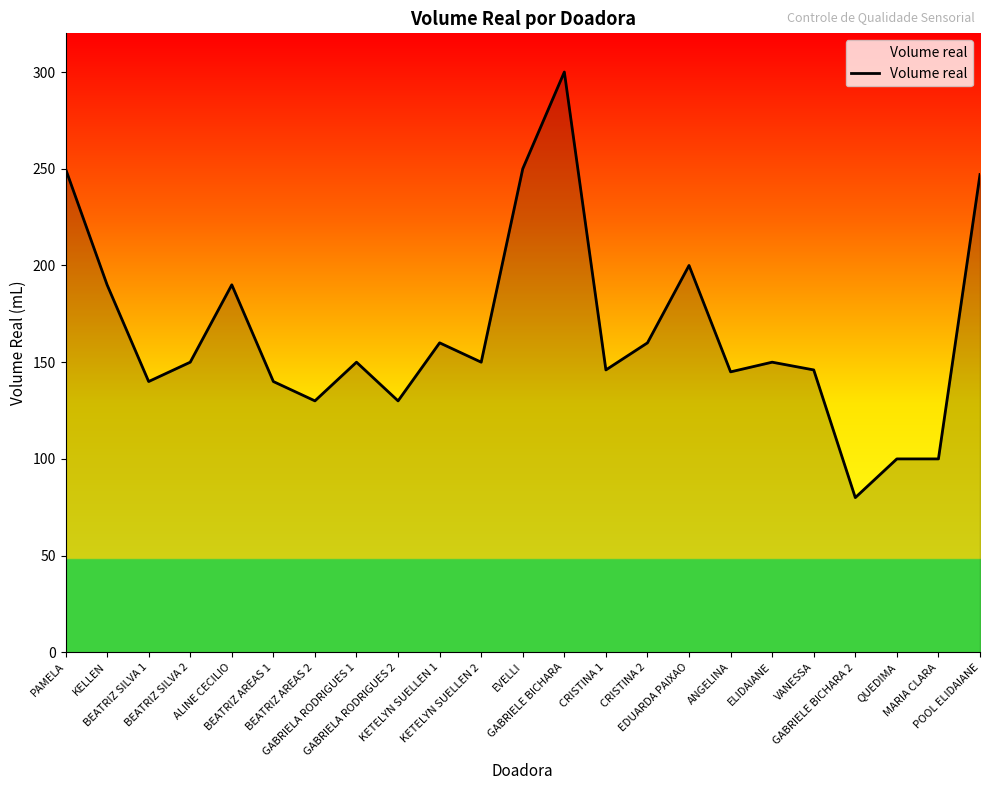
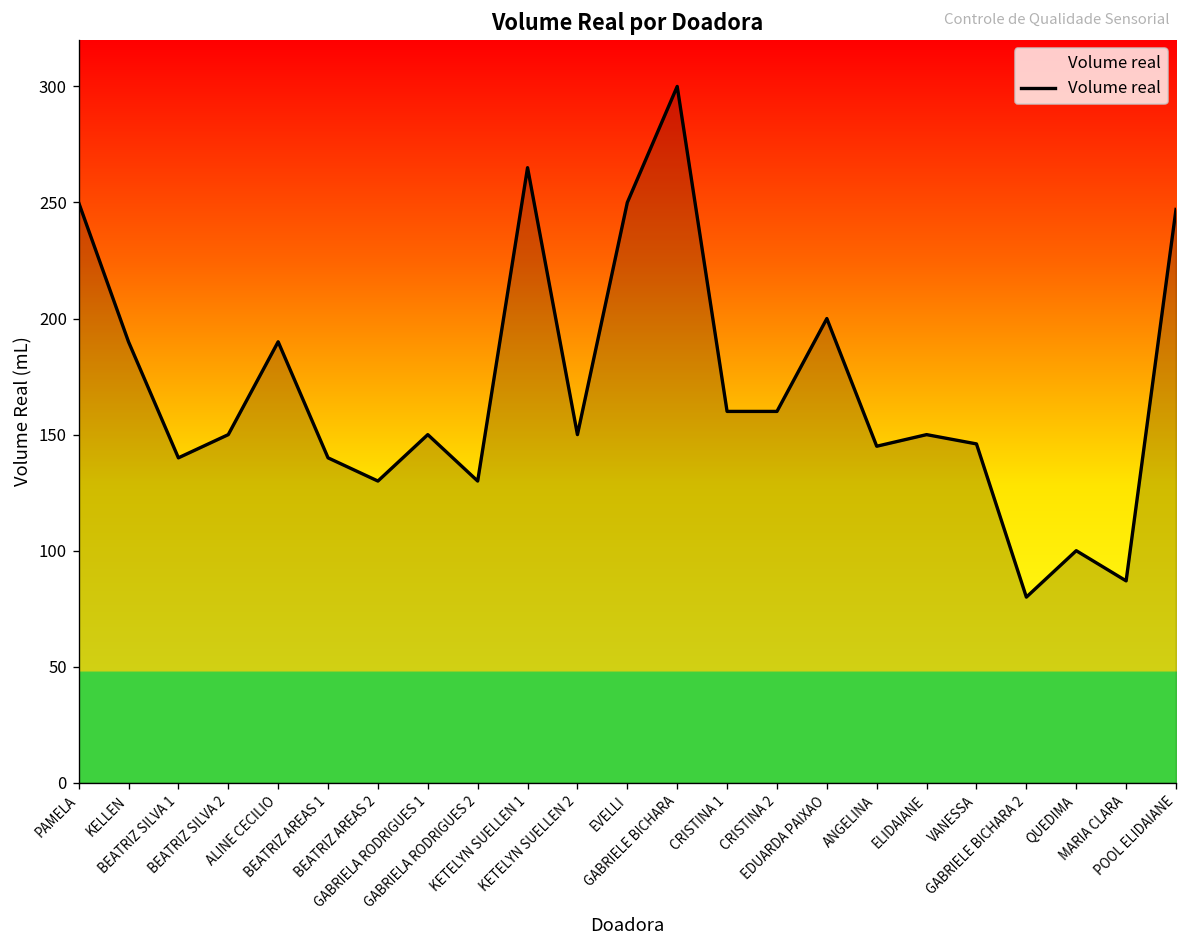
KETELYN SUELLEN 1: 160 -> 265
CRISTINA 1: 146 -> 160
MARIA CLARA: 100 -> 87
